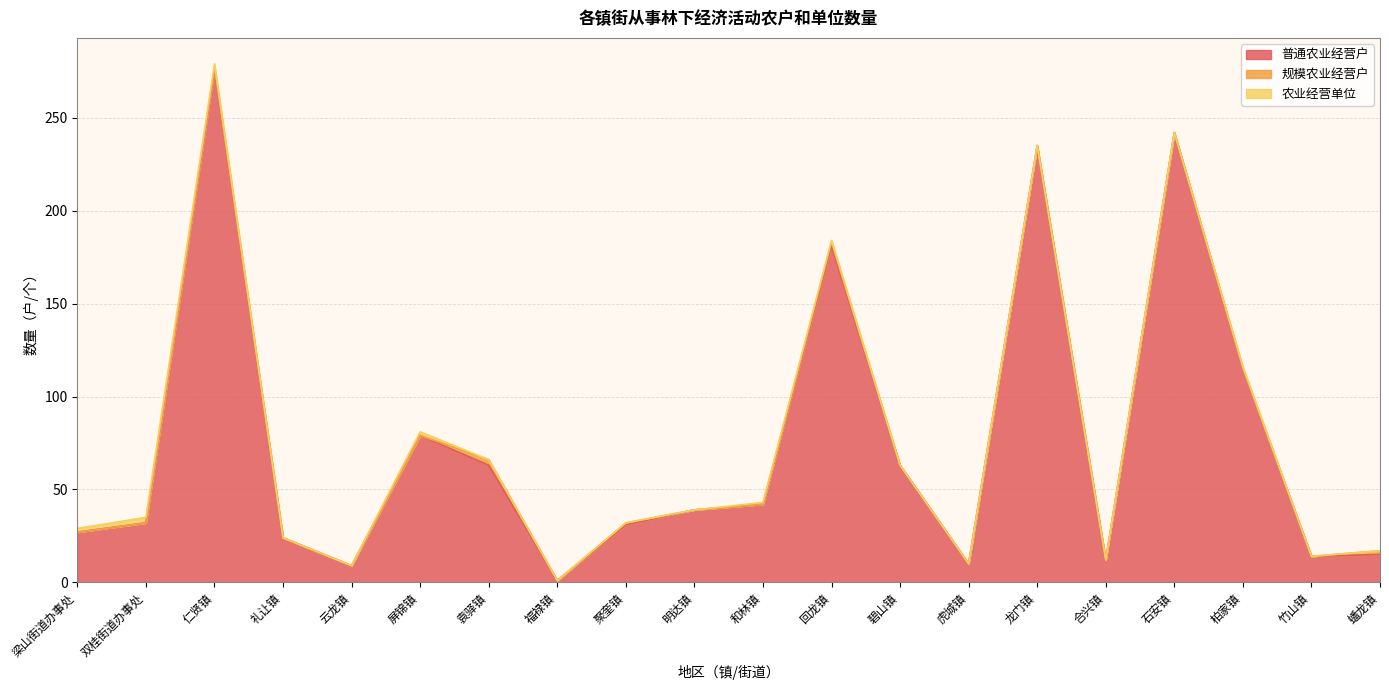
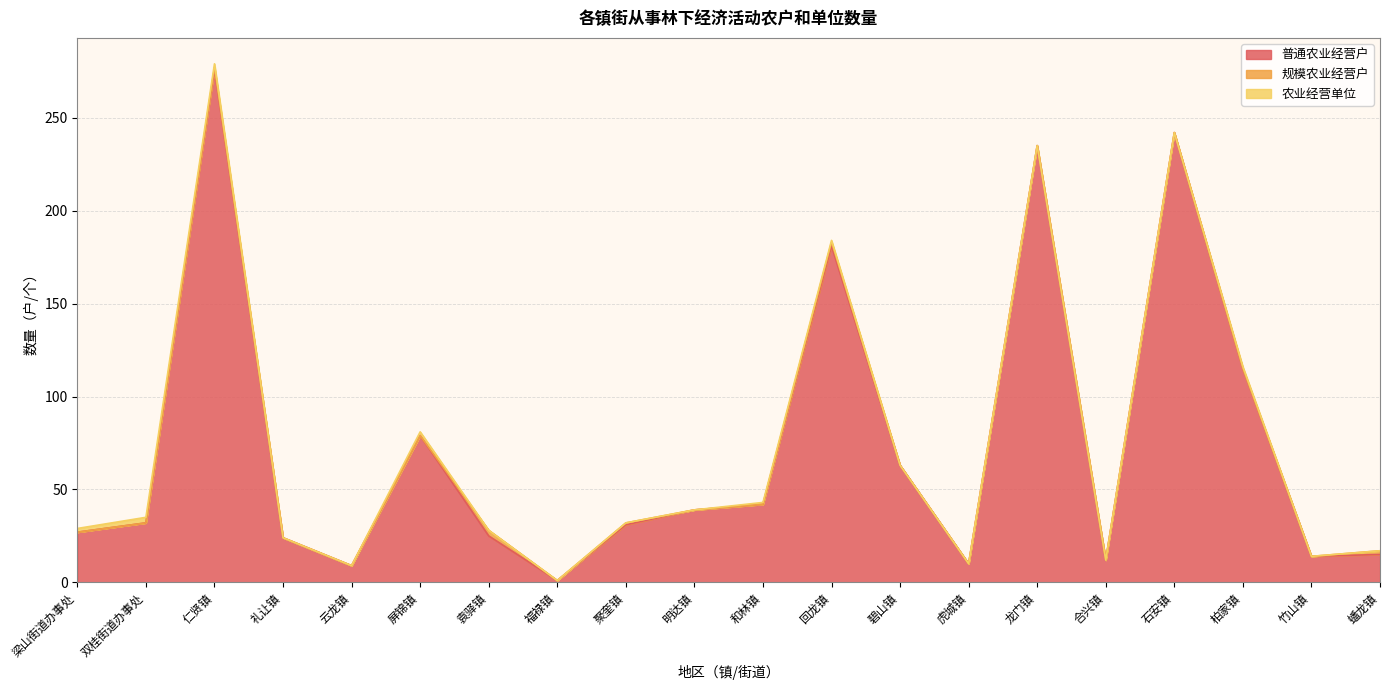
普通农业经营户, 袁驿镇: 63 -> 25
